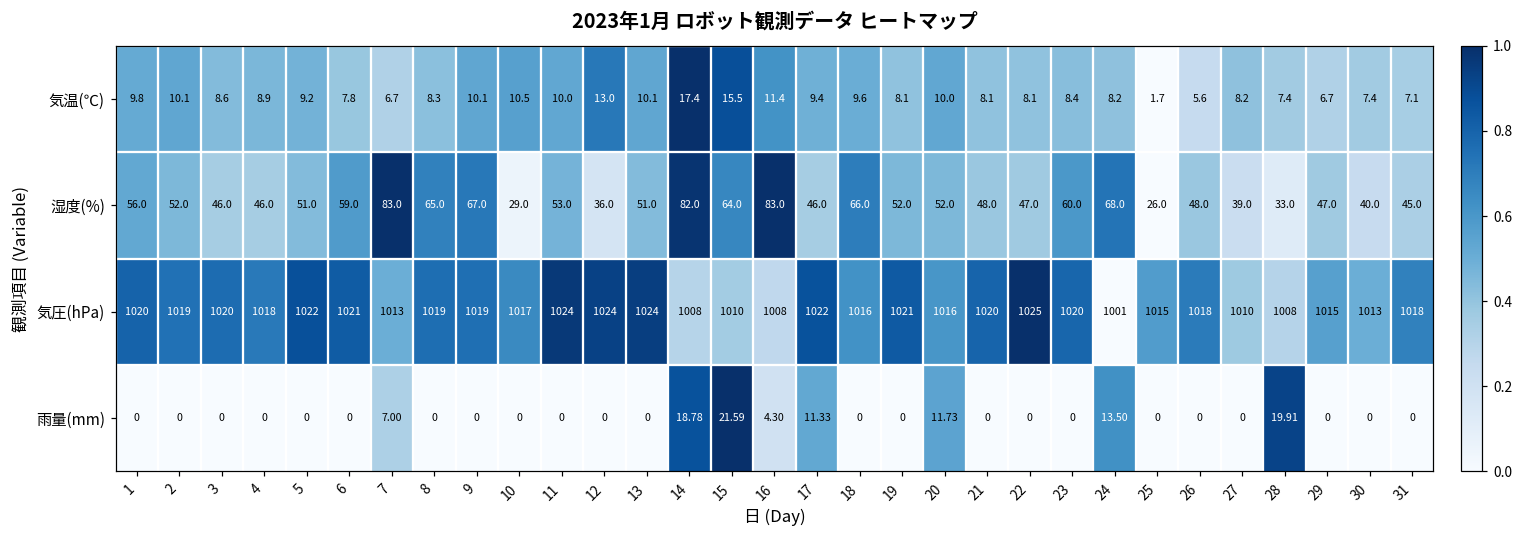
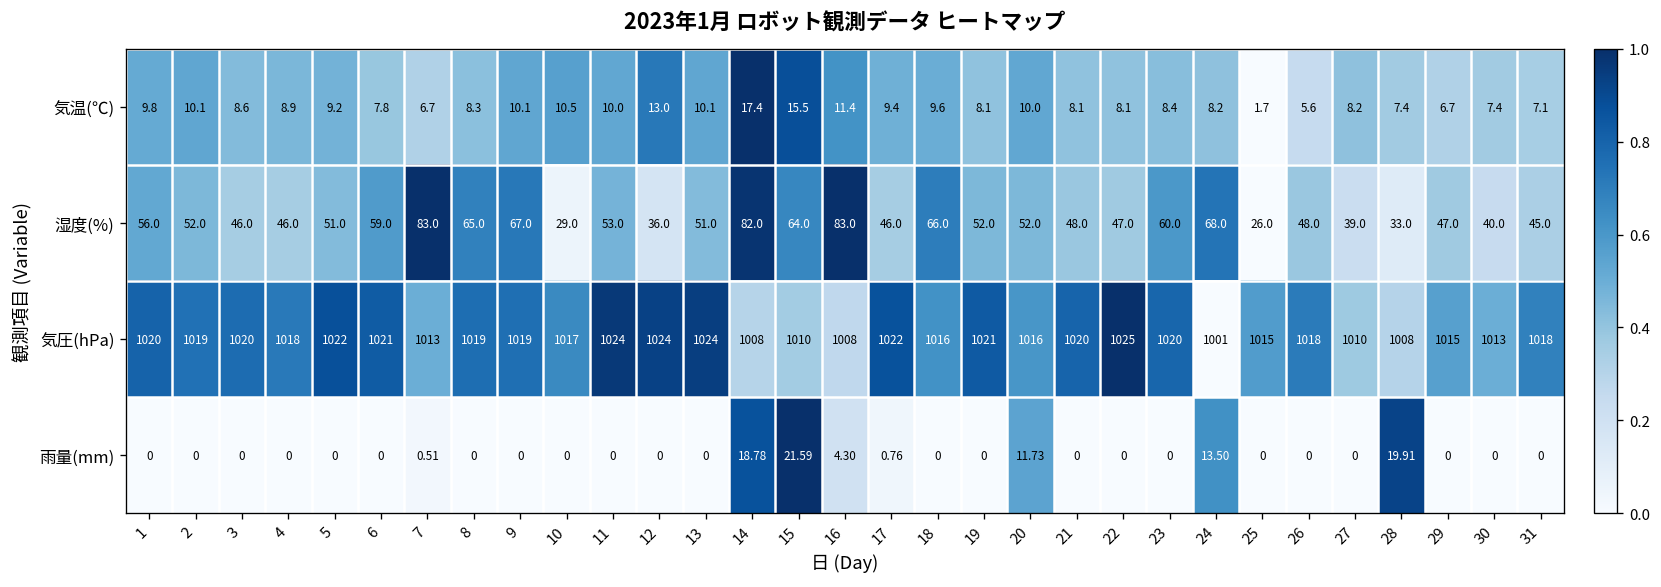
雨量(mm), 7: 7.00 -> 0.51
雨量(mm), 17: 11.33 -> 0.76
